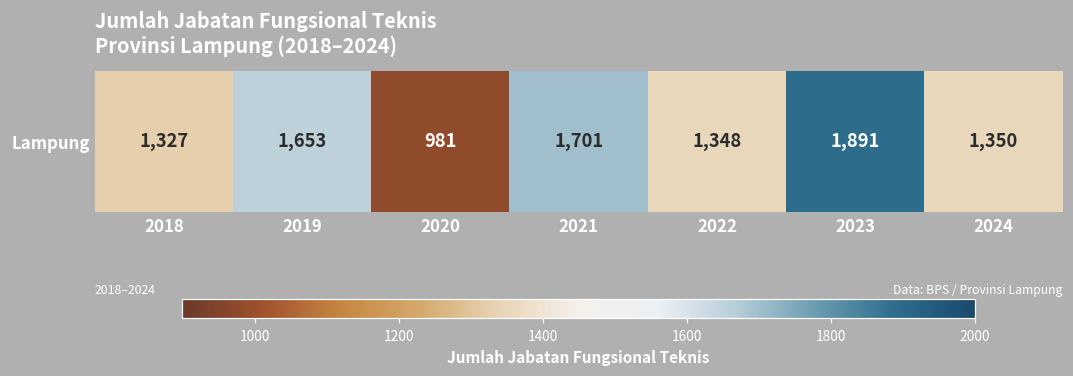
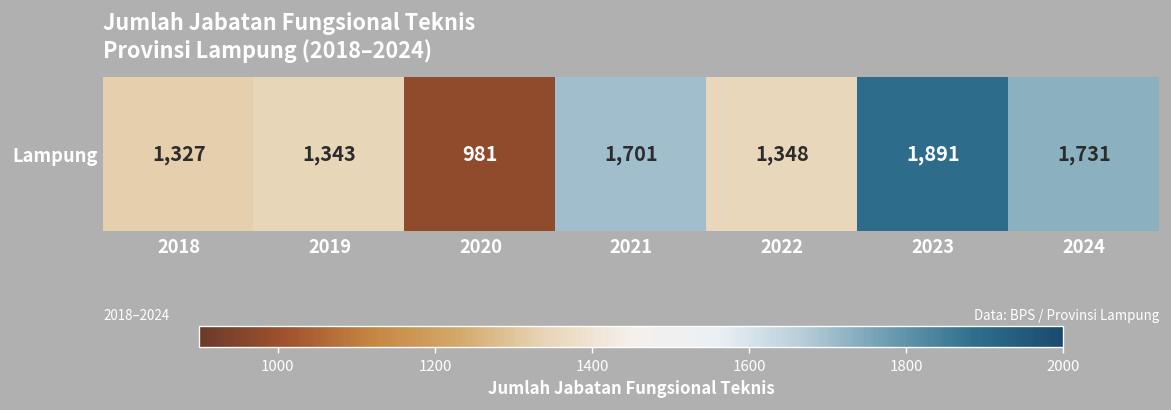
Lampung, 2019: 1,653 -> 1,343
Lampung, 2024: 1,350 -> 1,731
